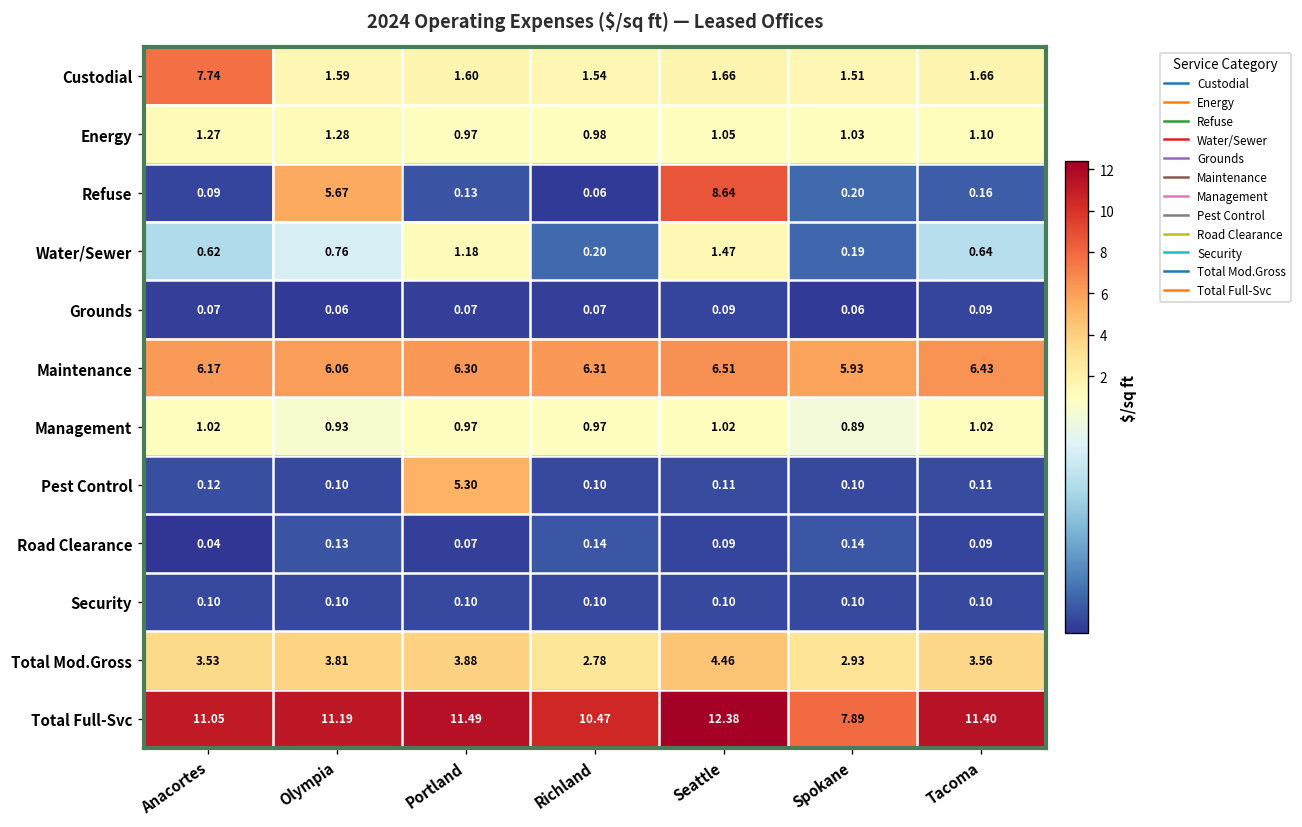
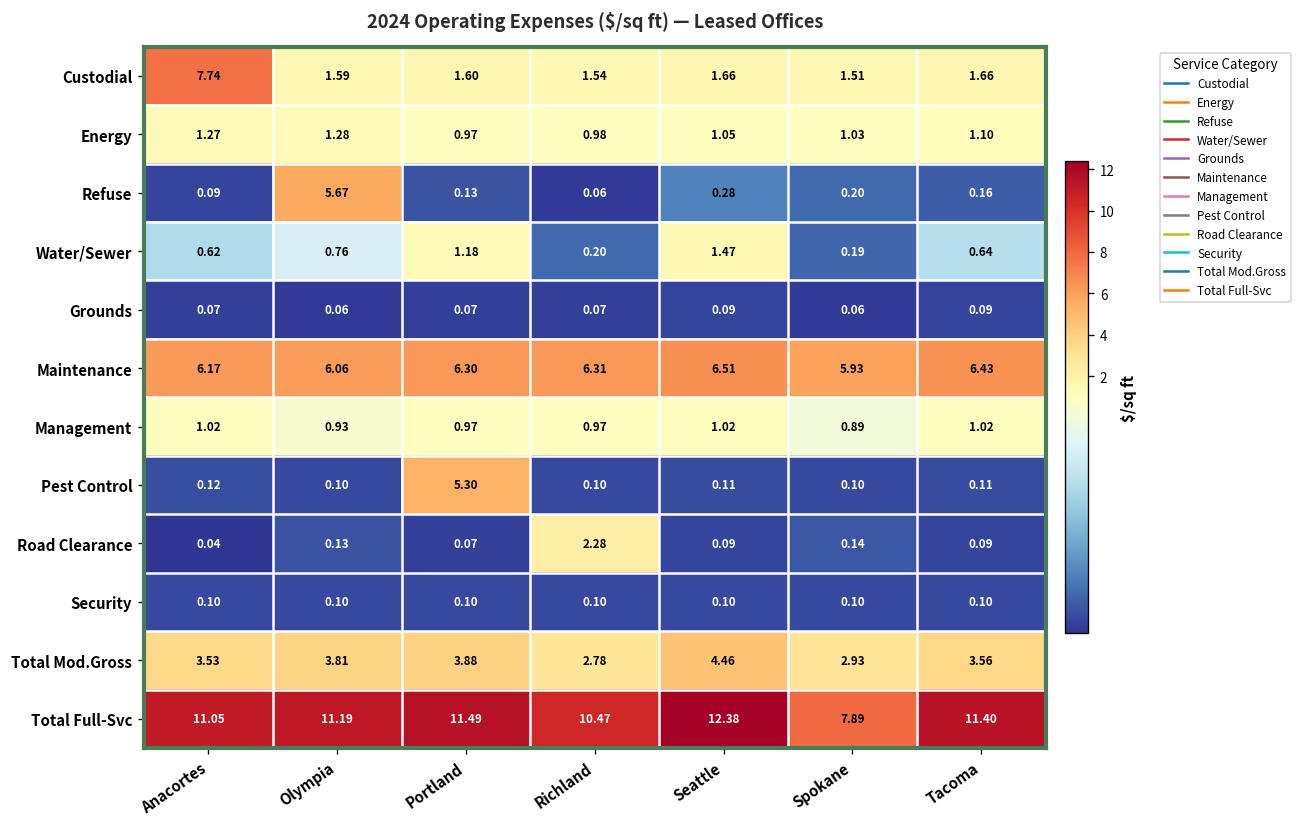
Refuse, Seattle: 8.64 -> 0.28
Road Clearance, Richland: 0.14 -> 2.28
